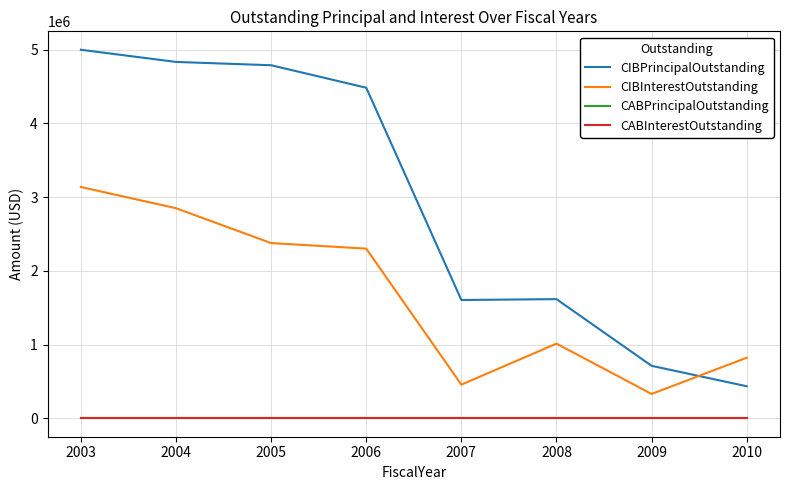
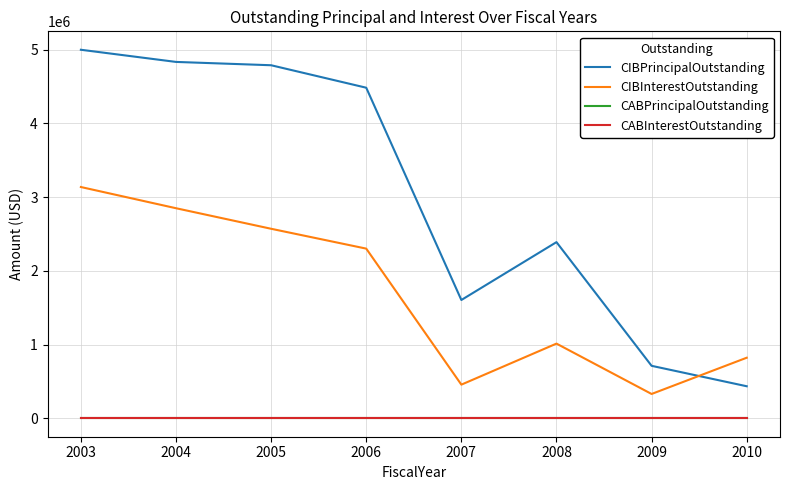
CIBInterestOutstanding, 2005: 2400000 -> 2600000
CIBPrincipalOutstanding, 2008: 1600000 -> 2400000
